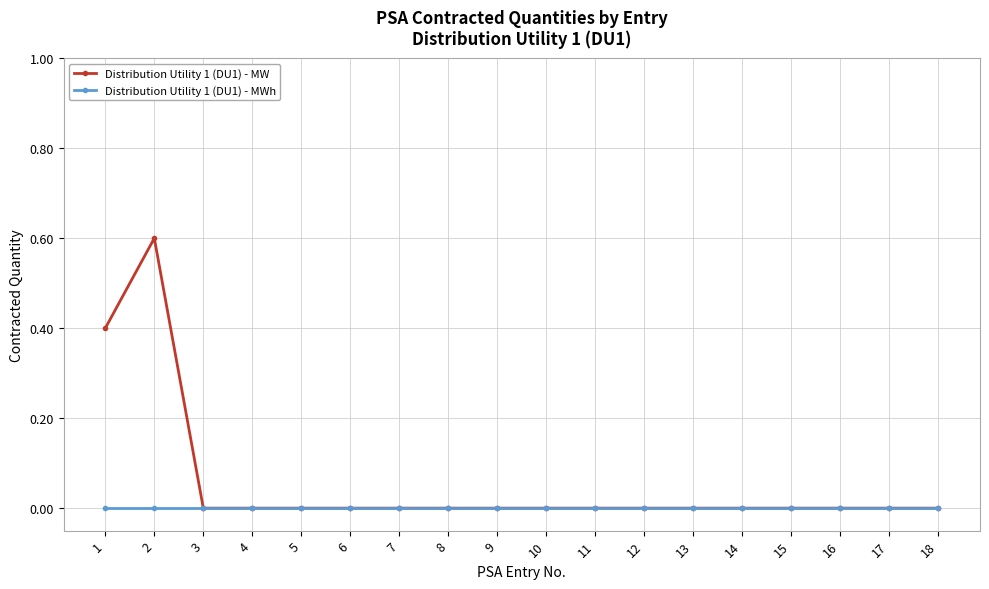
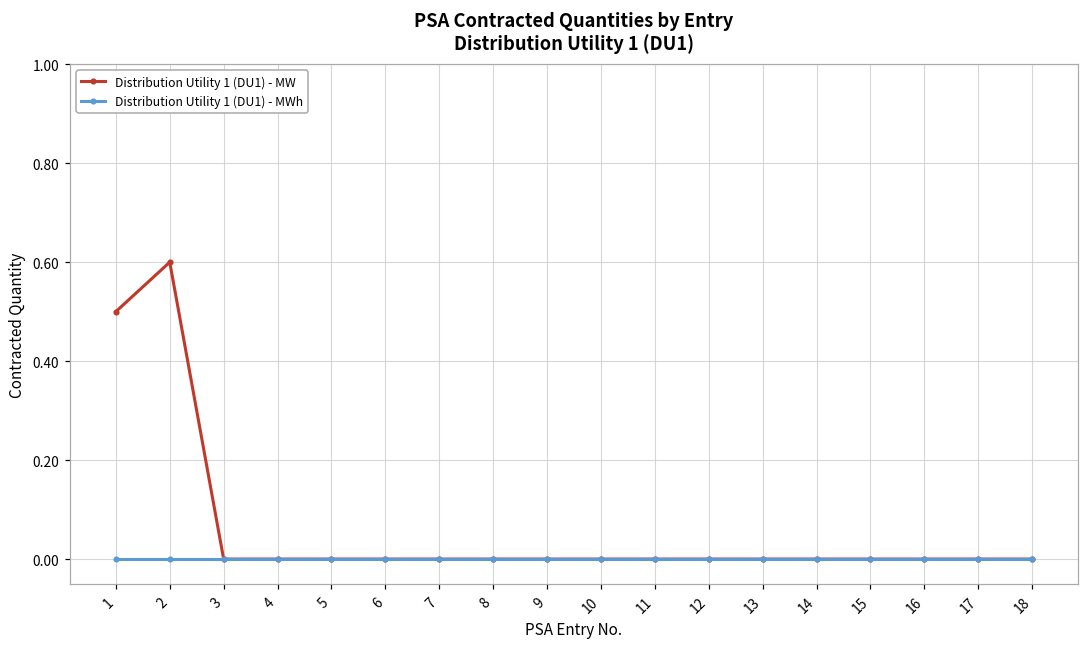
Distribution Utility 1 (DU1) - MW, 1: 0.4 -> 0.5
